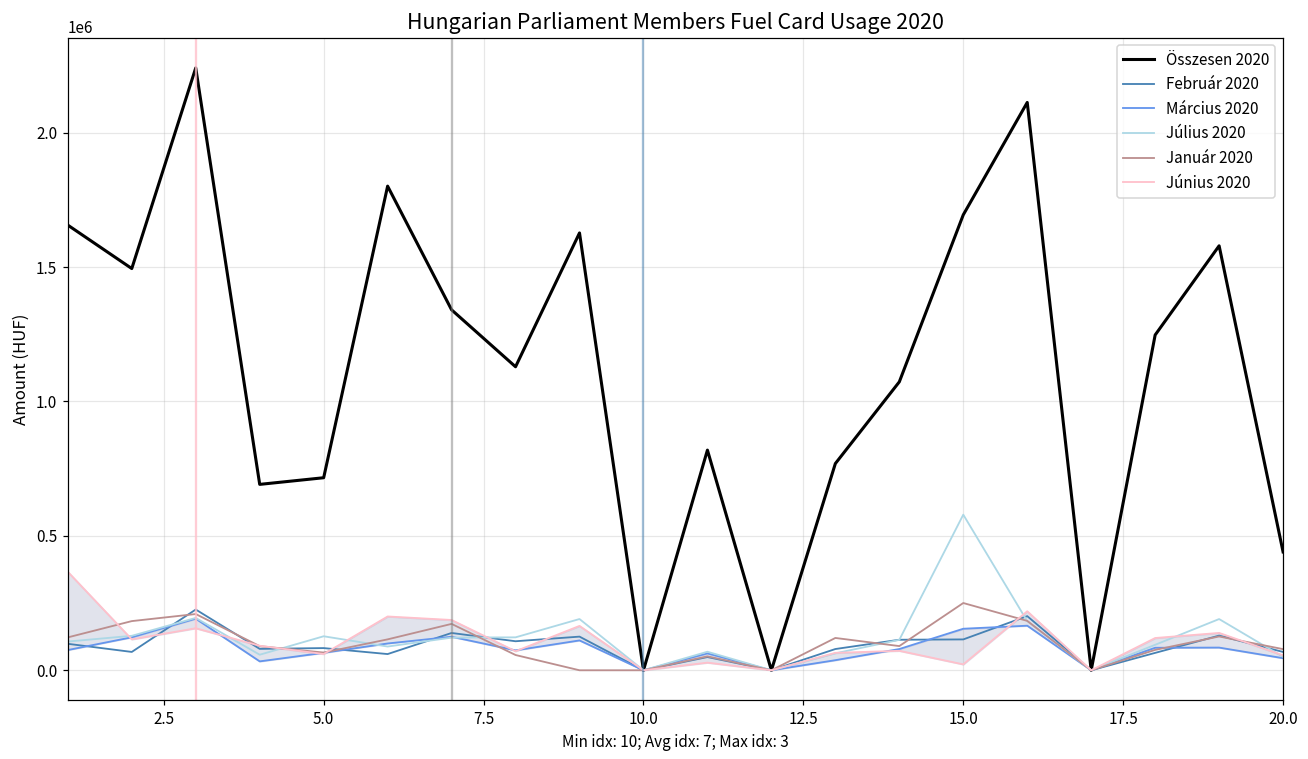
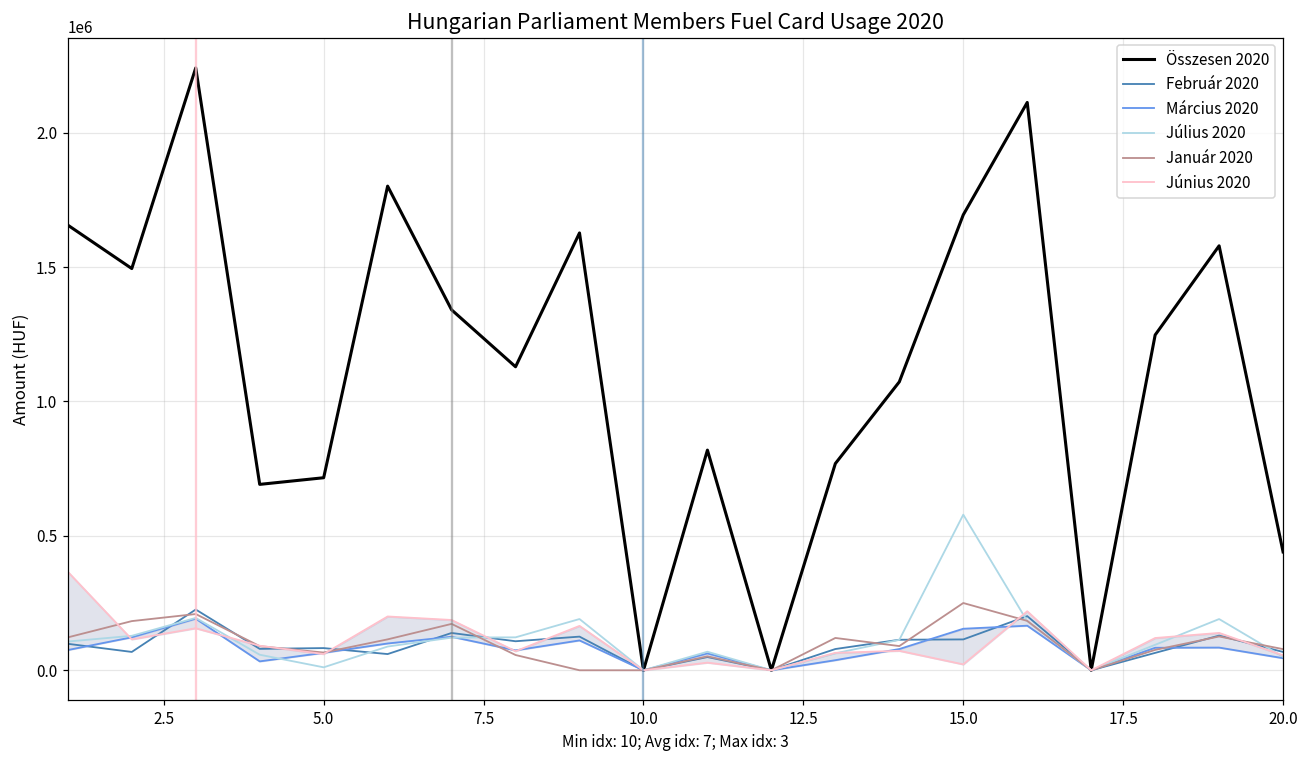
Július 2020, 5.0: 130000 -> 10000
